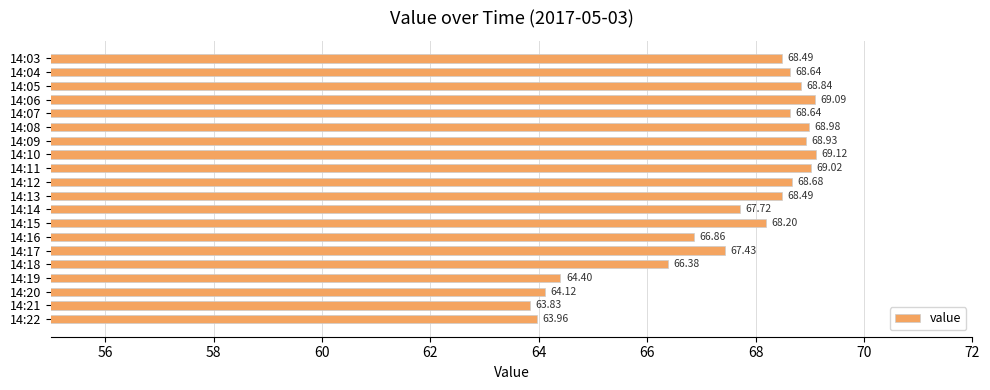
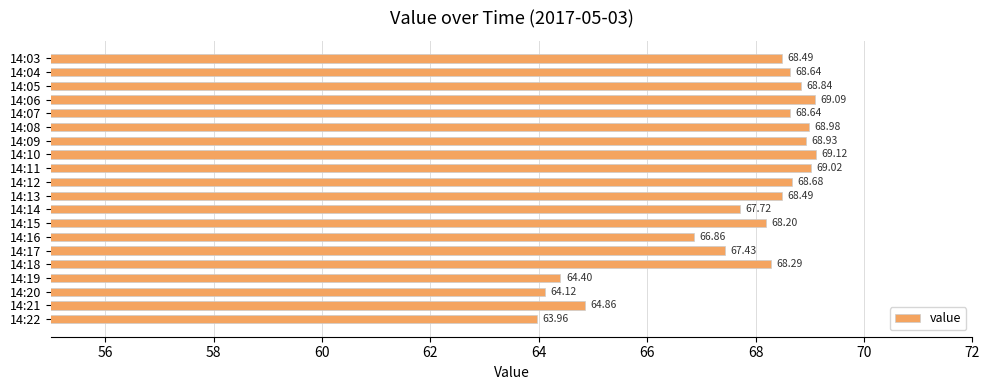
14:18: 66.38 -> 68.29
14:21: 63.83 -> 64.86
